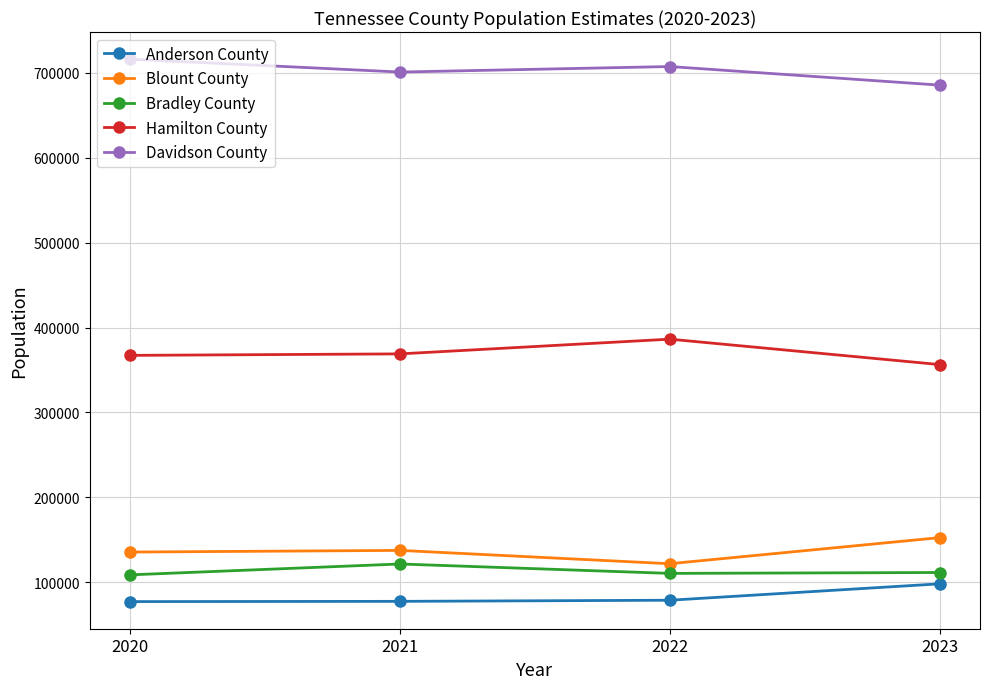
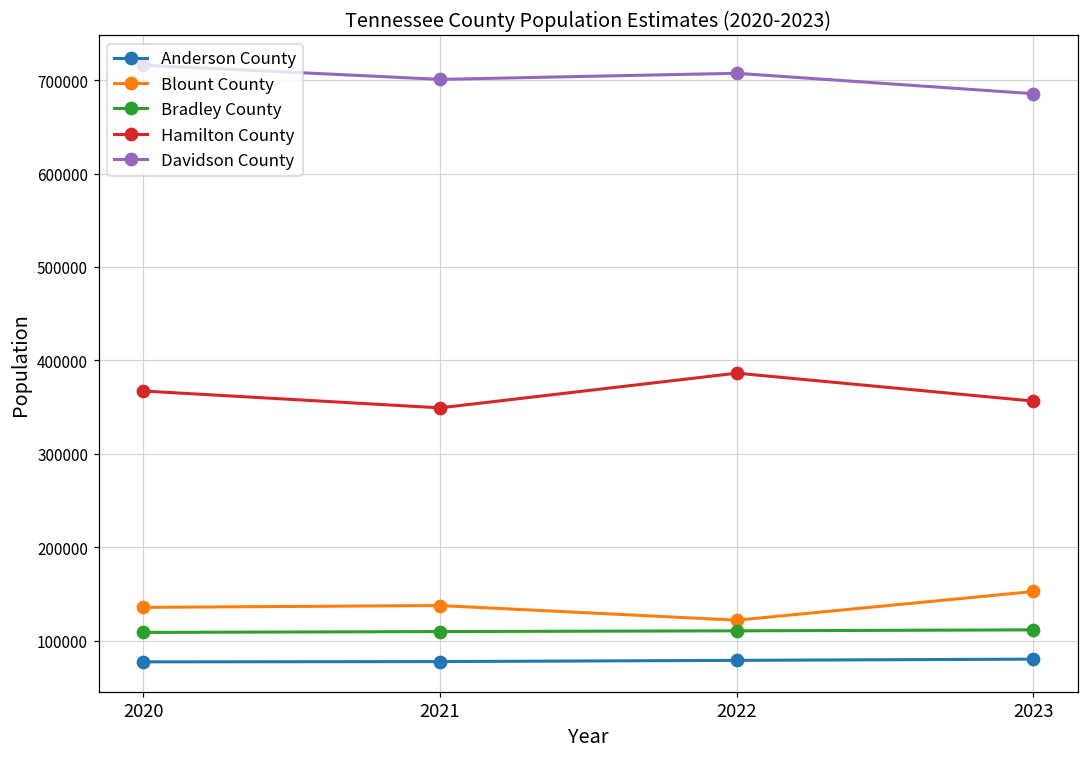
Bradley County, 2021: 120000 -> 110000
Hamilton County, 2021: 370000 -> 350000
Anderson County, 2023: 100000 -> 80000
